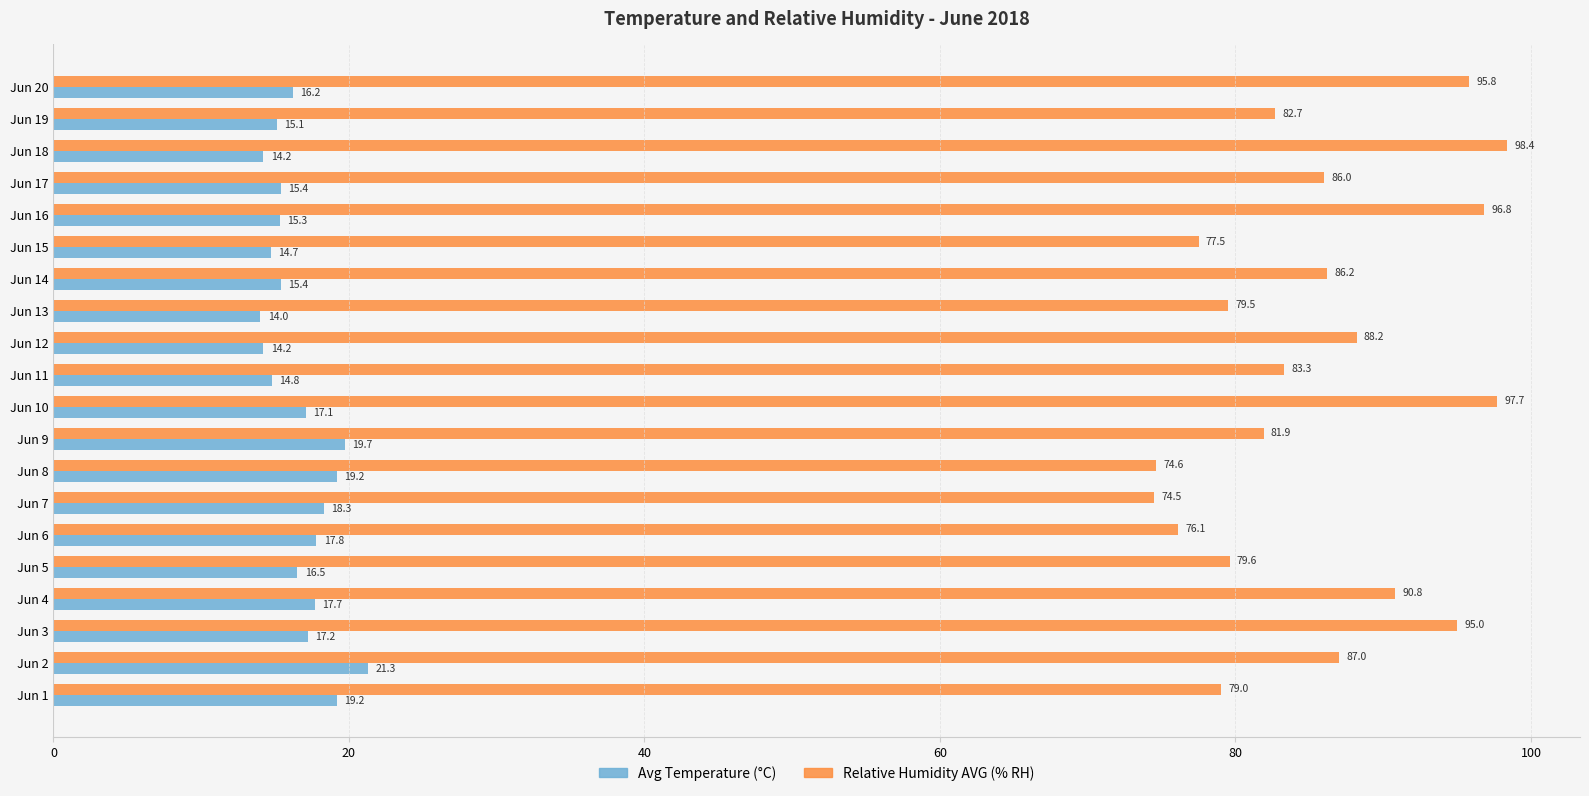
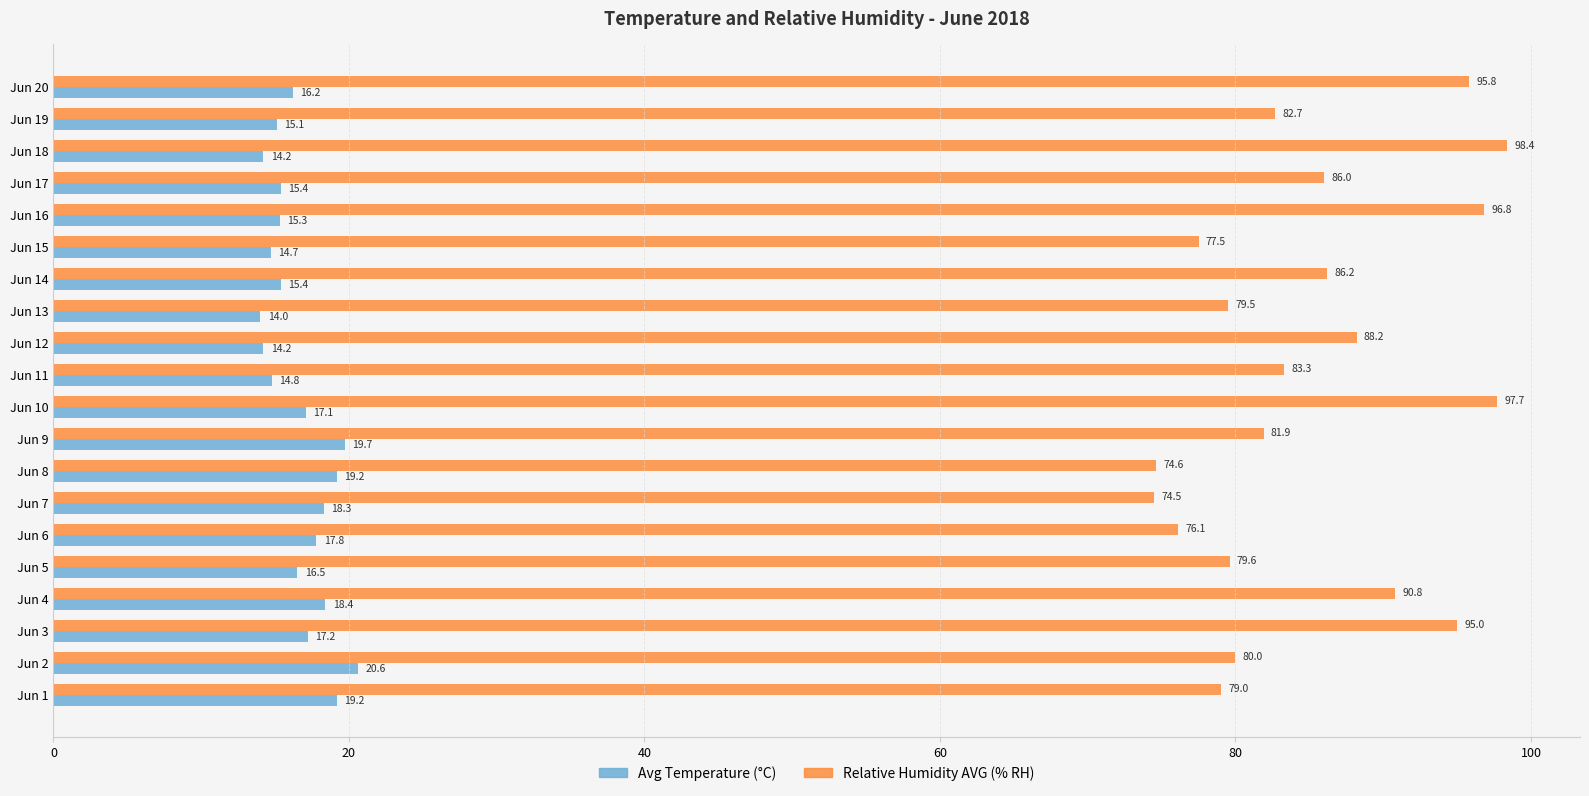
Avg Temperature (°C), Jun 4: 17.7 -> 18.4
Relative Humidity AVG (% RH), Jun 2: 87.0 -> 80.0
Avg Temperature (°C), Jun 2: 21.3 -> 20.6
